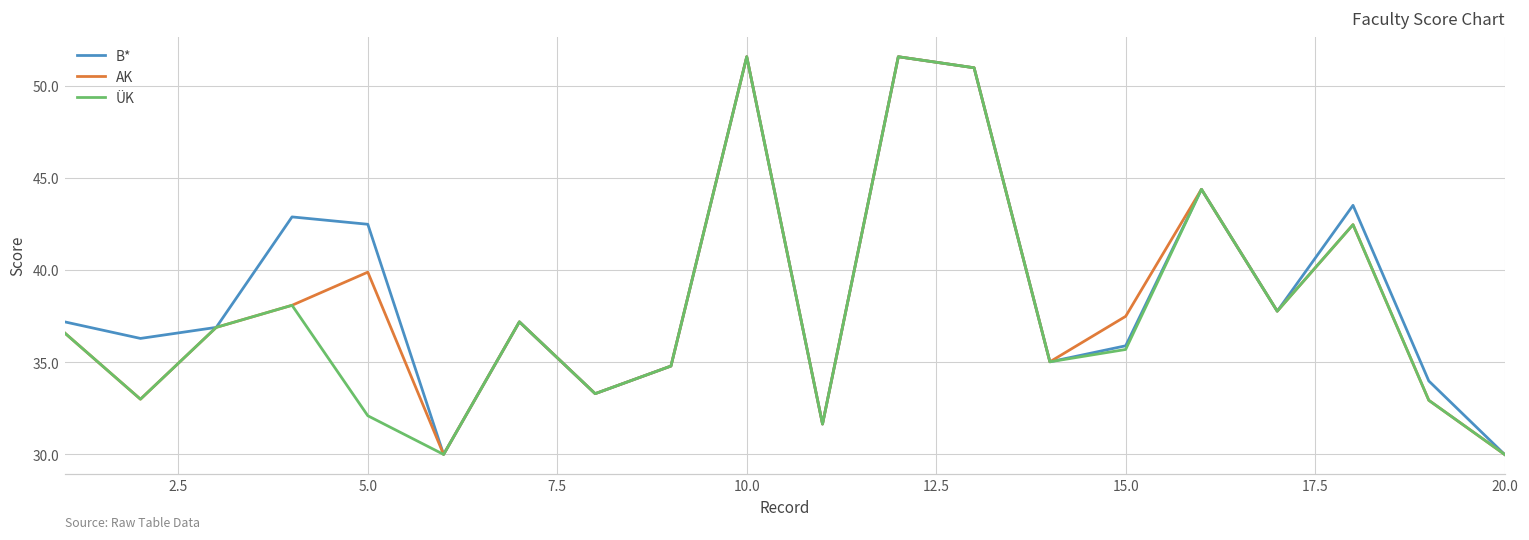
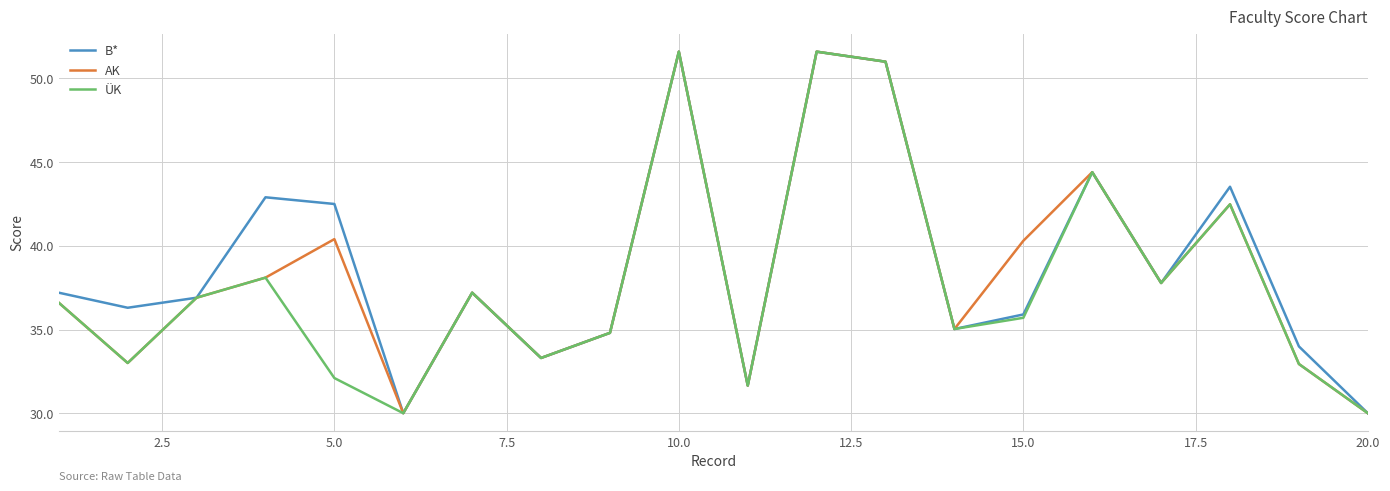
AK, 5.0: 39.9 -> 40.4
AK, 15.0: 37.5 -> 40.3
